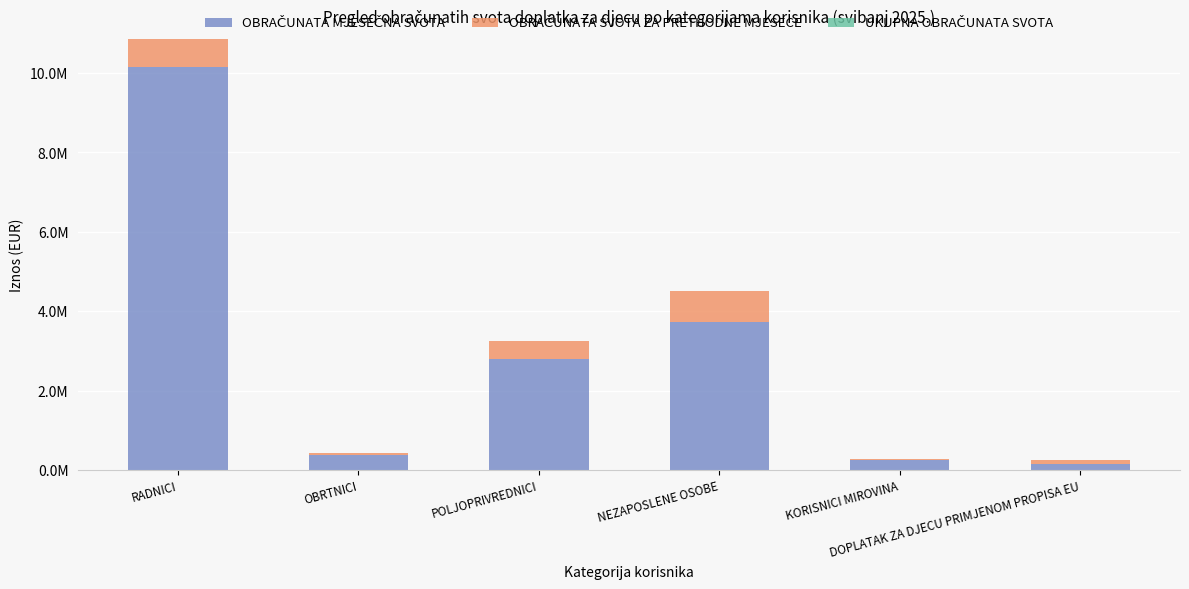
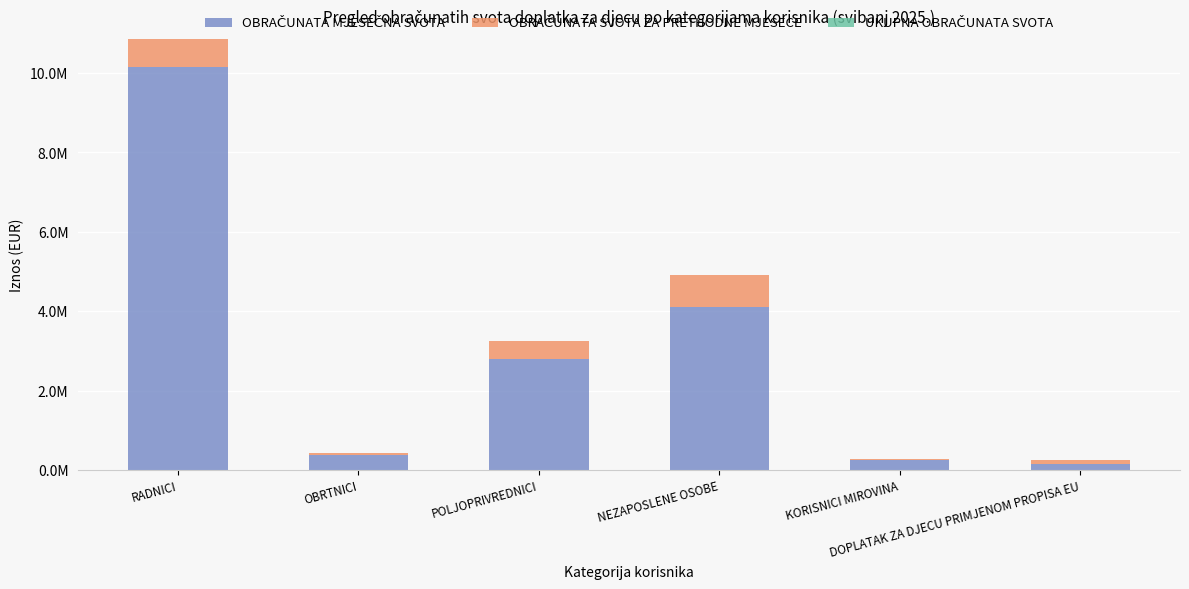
OBRAČUNATA MJESEČNA SVOTA, NEZAPOSLENE OSOBE: 3700000 -> 4100000
